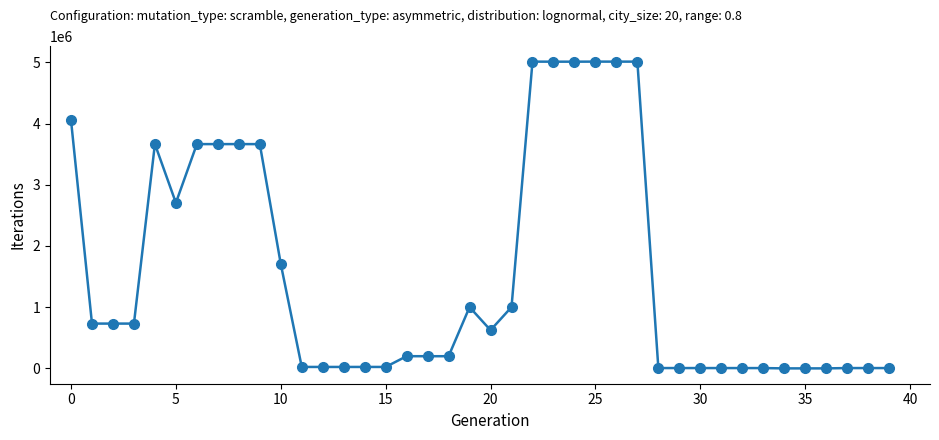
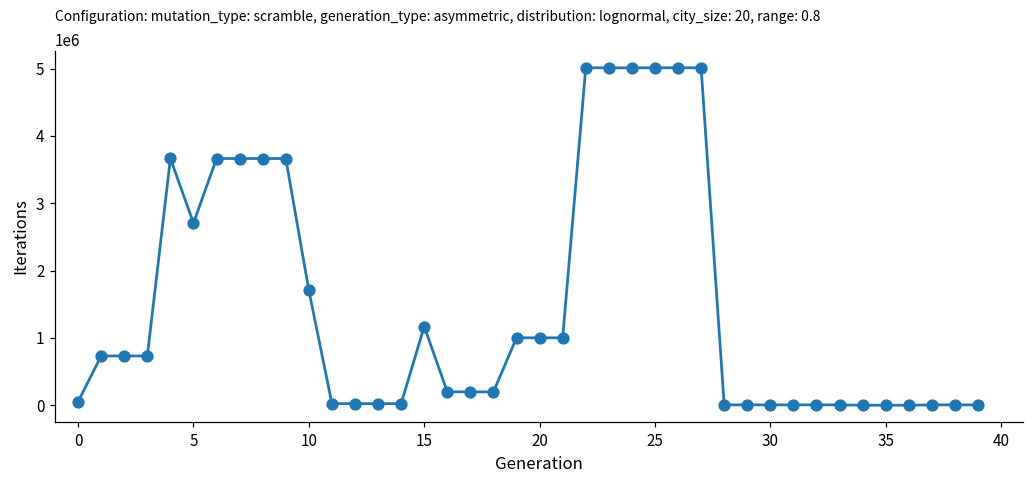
0: 4100000 -> 100000
15: 0 -> 1200000
20: 600000 -> 1000000
